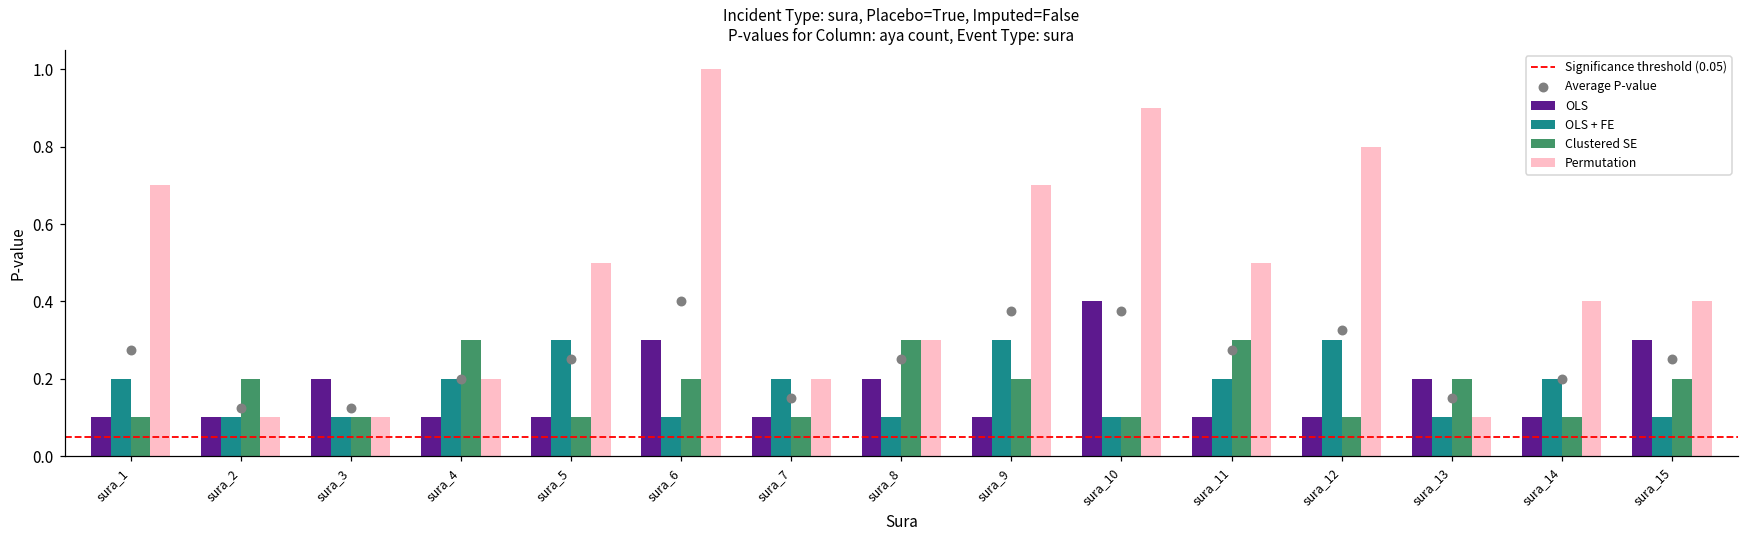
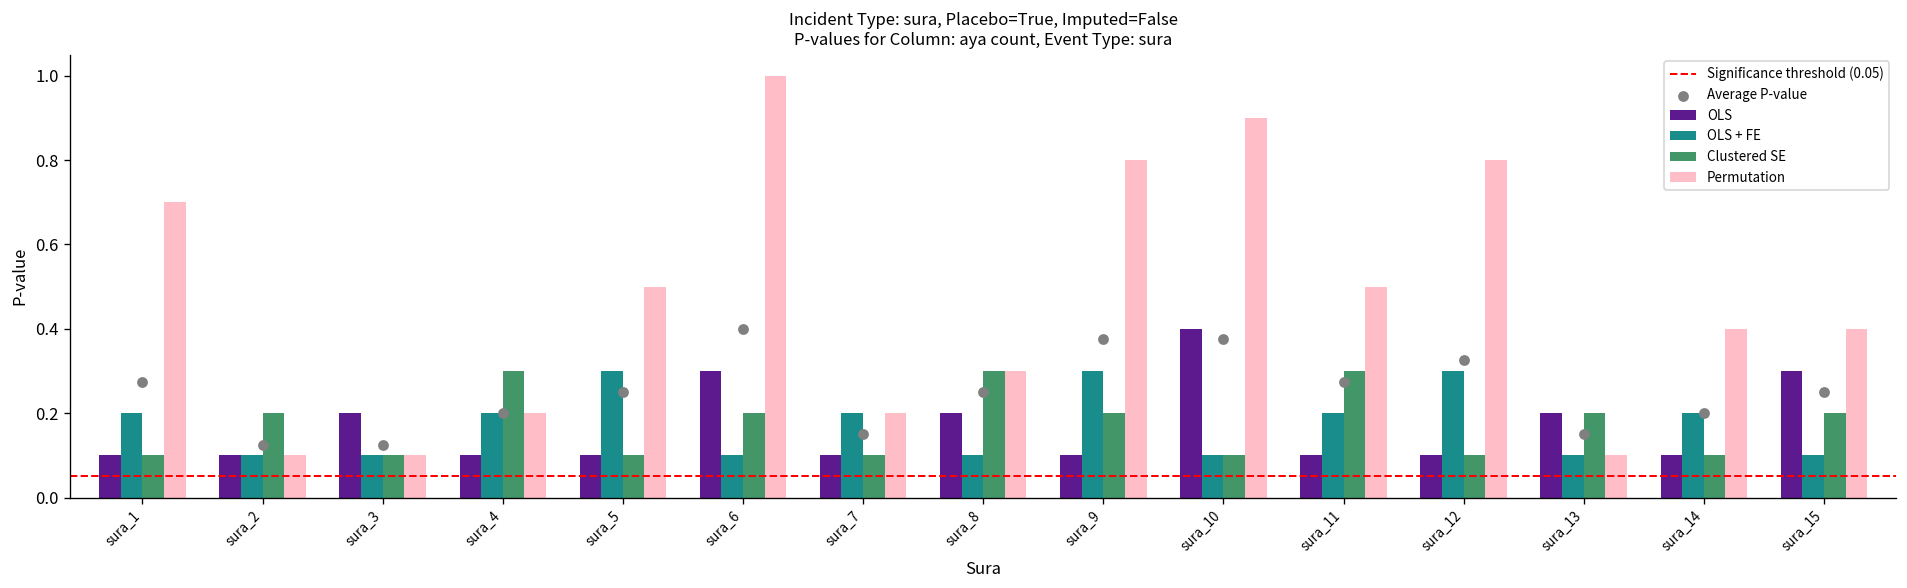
Permutation, sura_9: 0.70 -> 0.80
